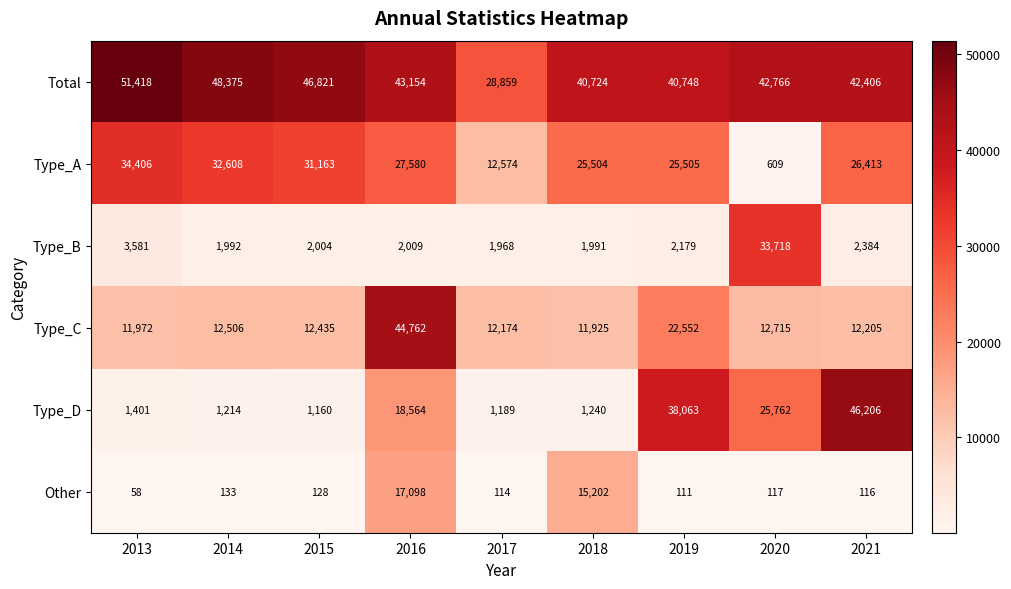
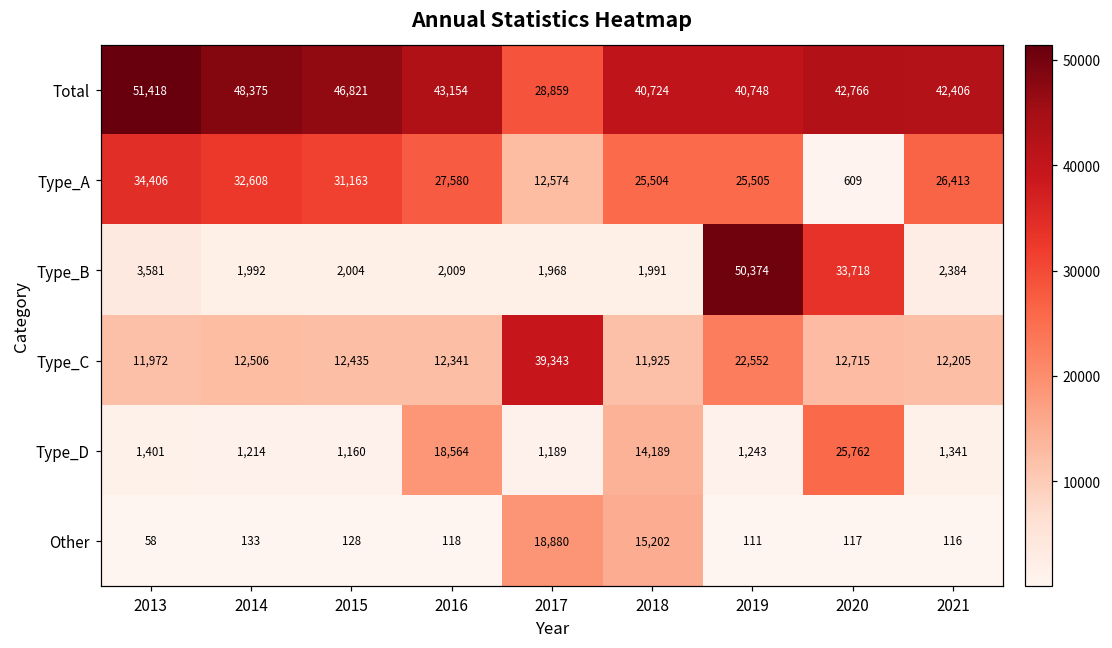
Type_B, 2019: 2,179 -> 50,374
Type_C, 2016: 44,762 -> 12,341
Type_C, 2017: 12,174 -> 39,343
Type_D, 2018: 1,240 -> 14,189
Type_D, 2019: 38,063 -> 1,243
Type_D, 2021: 46,206 -> 1,341
Other, 2016: 17,098 -> 118
Other, 2017: 114 -> 18,880
